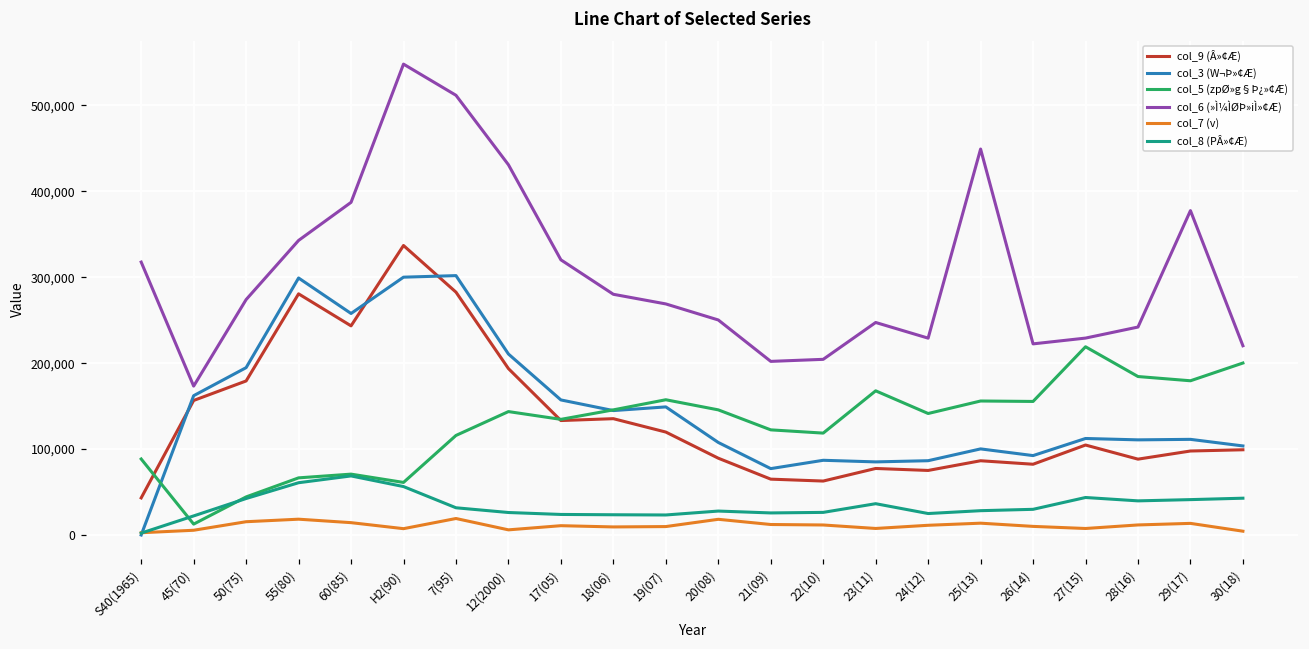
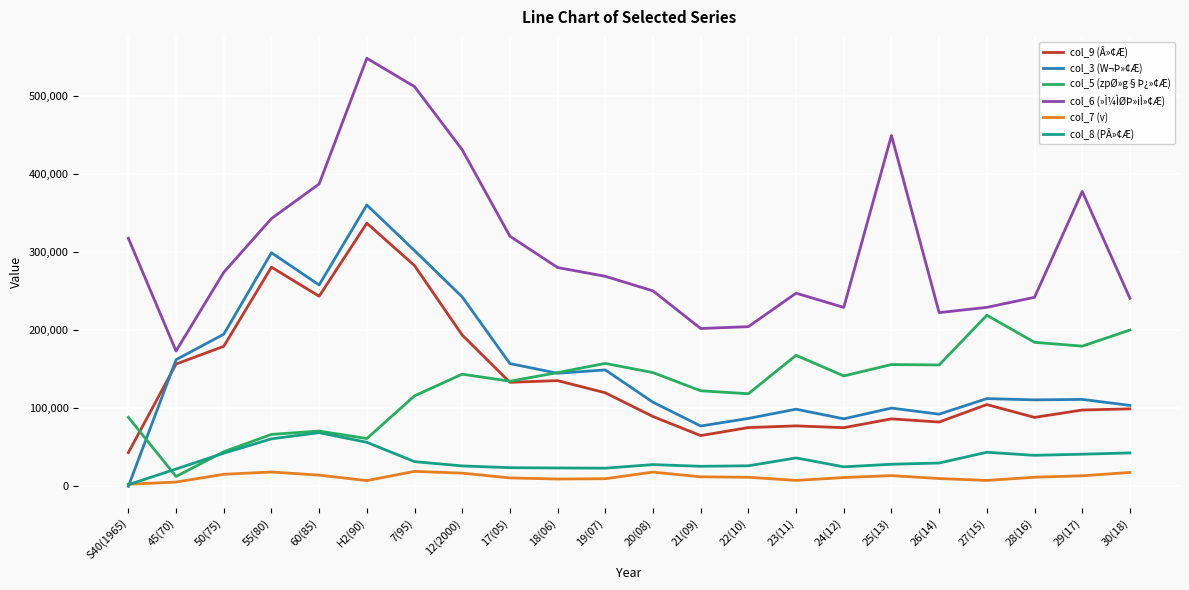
col_3 (W¬Þ»¢Æ), H2(90): 300,000 -> 360,000
col_3 (W¬Þ»¢Æ), 12(2000): 210,000 -> 240,000
col_7 (v), 12(2000): 10,000 -> 20,000
col_9 (Â»¢Æ), 22(10): 60,000 -> 80,000
col_3 (W¬Þ»¢Æ), 23(11): 90,000 -> 100,000
col_6 (»Ì¼ÌØÞ»iÌ»¢Æ), 30(18): 220,000 -> 240,000
col_7 (v), 30(18): 0 -> 20,000
